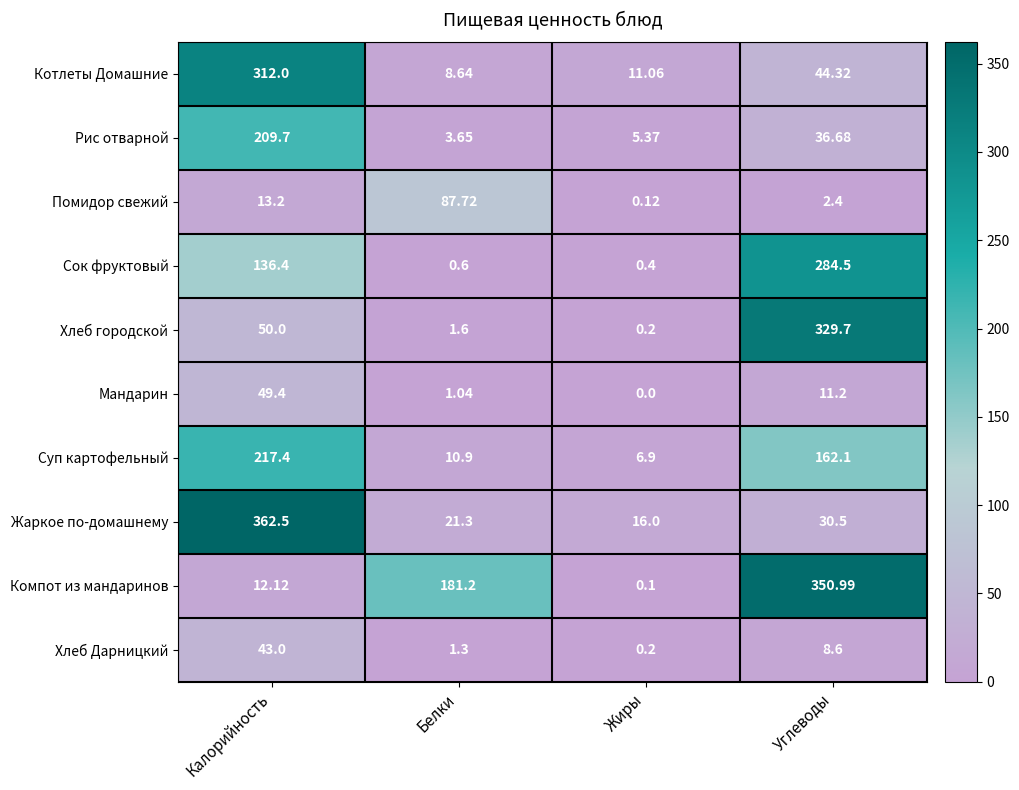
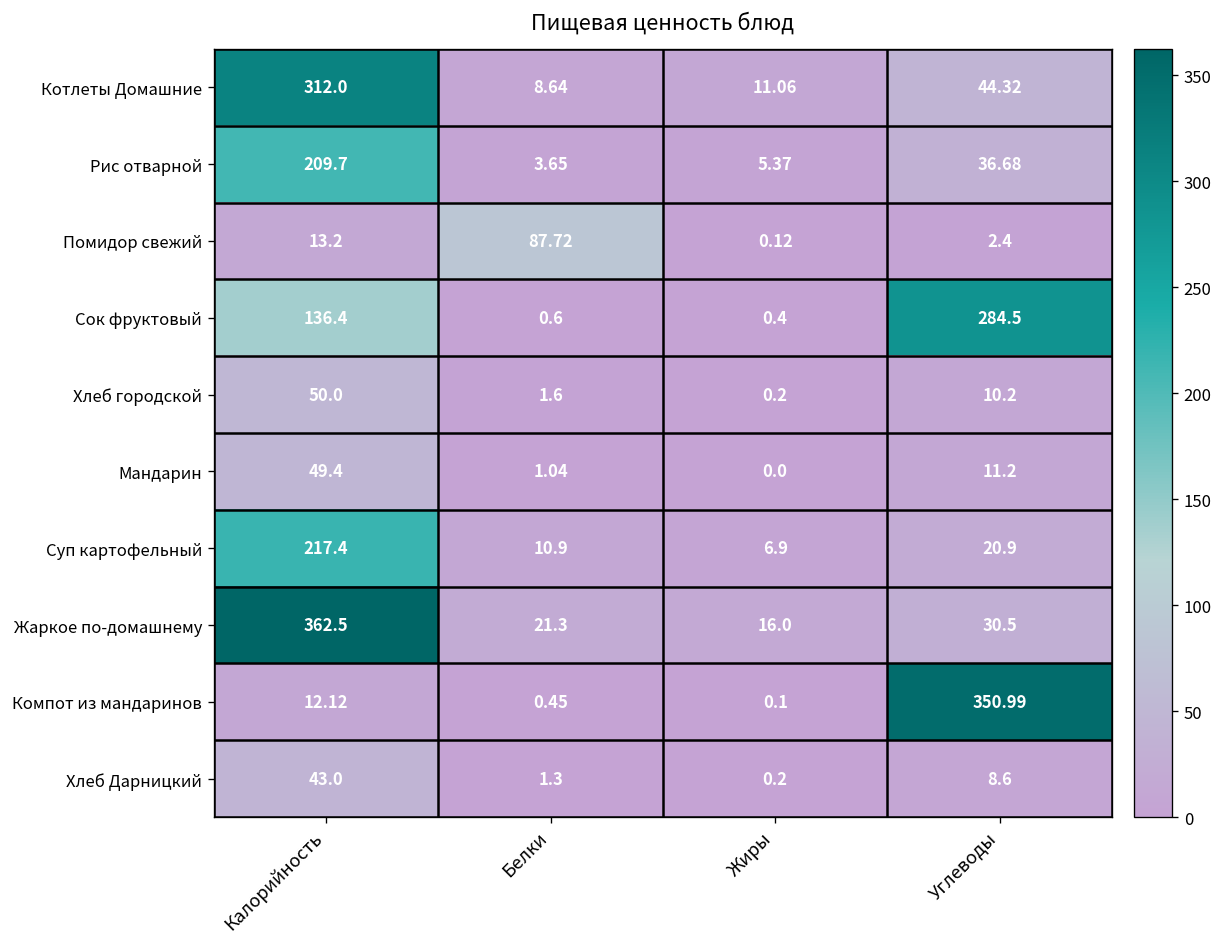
Хлеб городской, Углеводы: 329.7 -> 10.2
Суп картофельный, Углеводы: 162.1 -> 20.9
Компот из мандаринов, Белки: 181.2 -> 0.45
